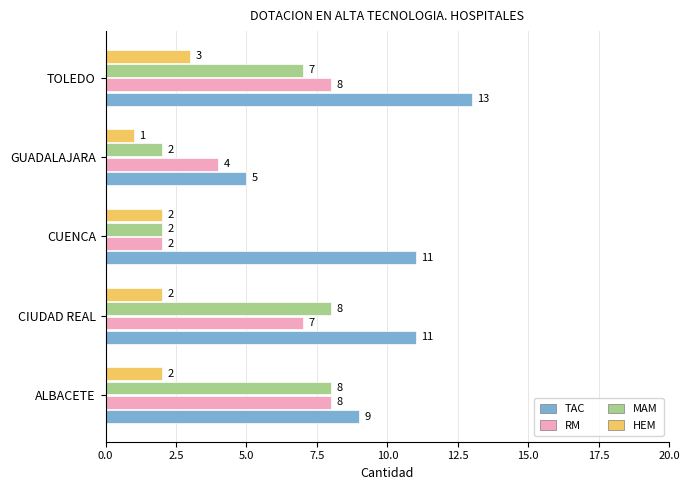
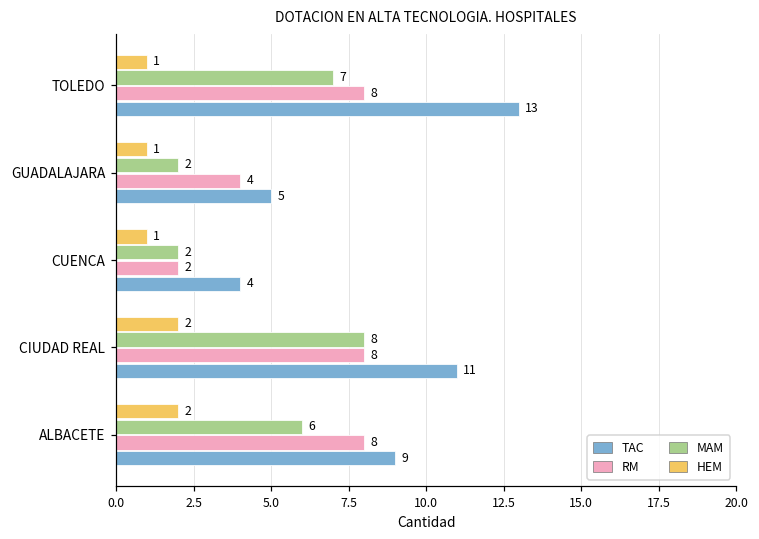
HEM, TOLEDO: 3 -> 1
HEM, CUENCA: 2 -> 1
TAC, CUENCA: 11 -> 4
RM, CIUDAD REAL: 7 -> 8
MAM, ALBACETE: 8 -> 6
